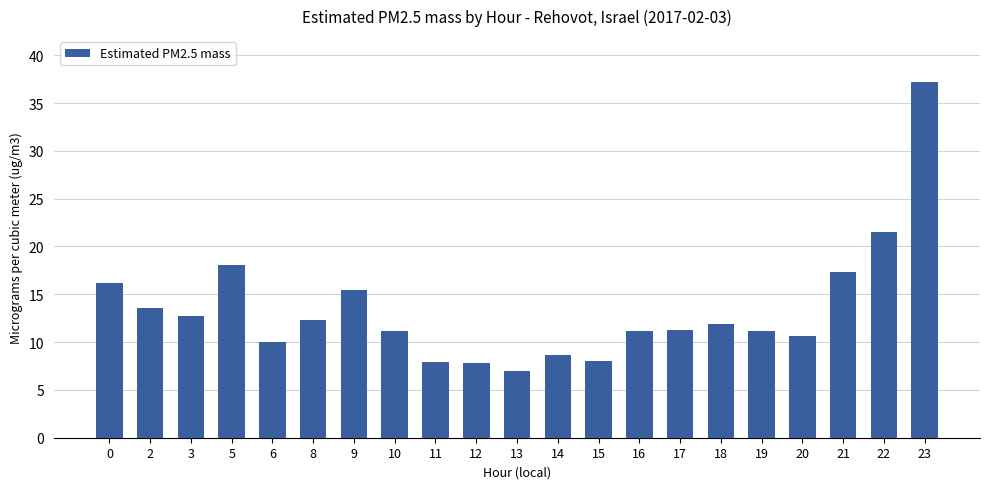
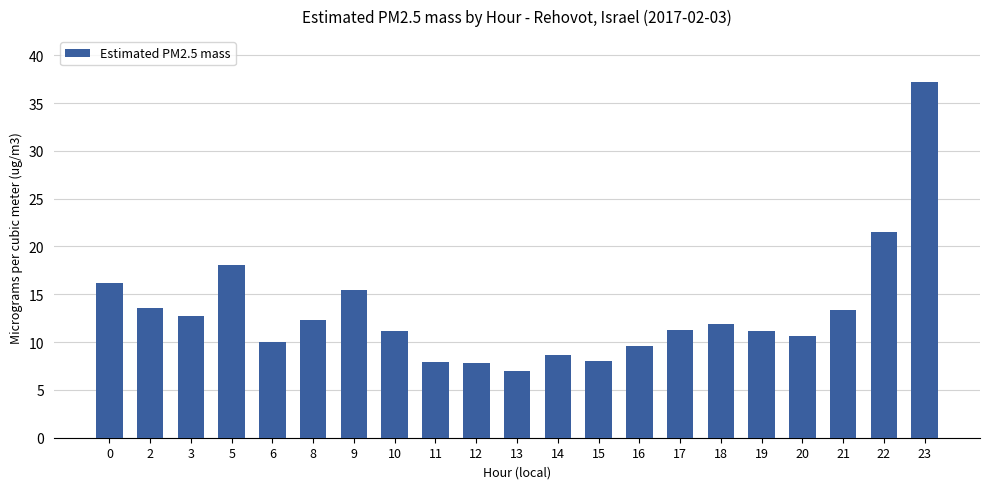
16: 11 -> 10
21: 17 -> 13
